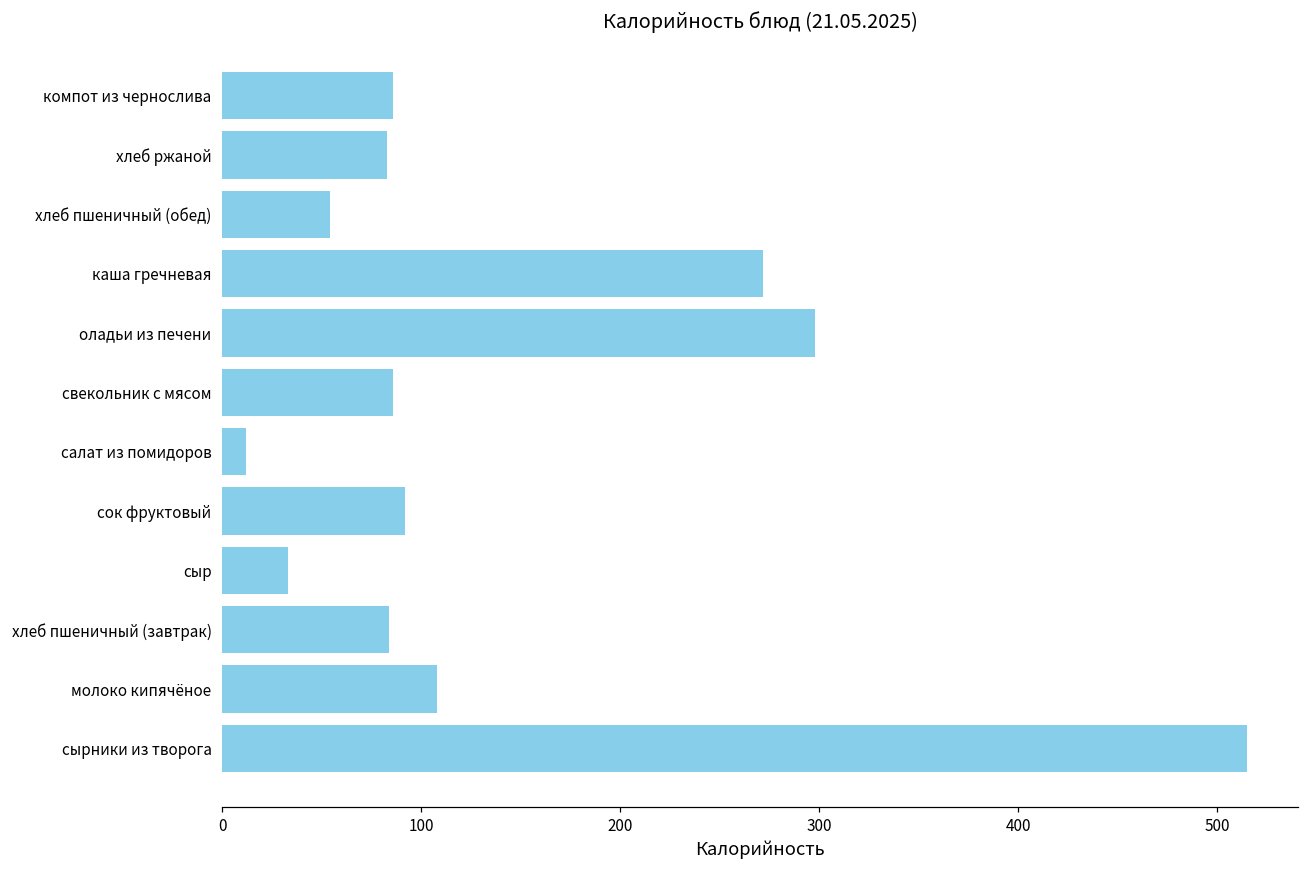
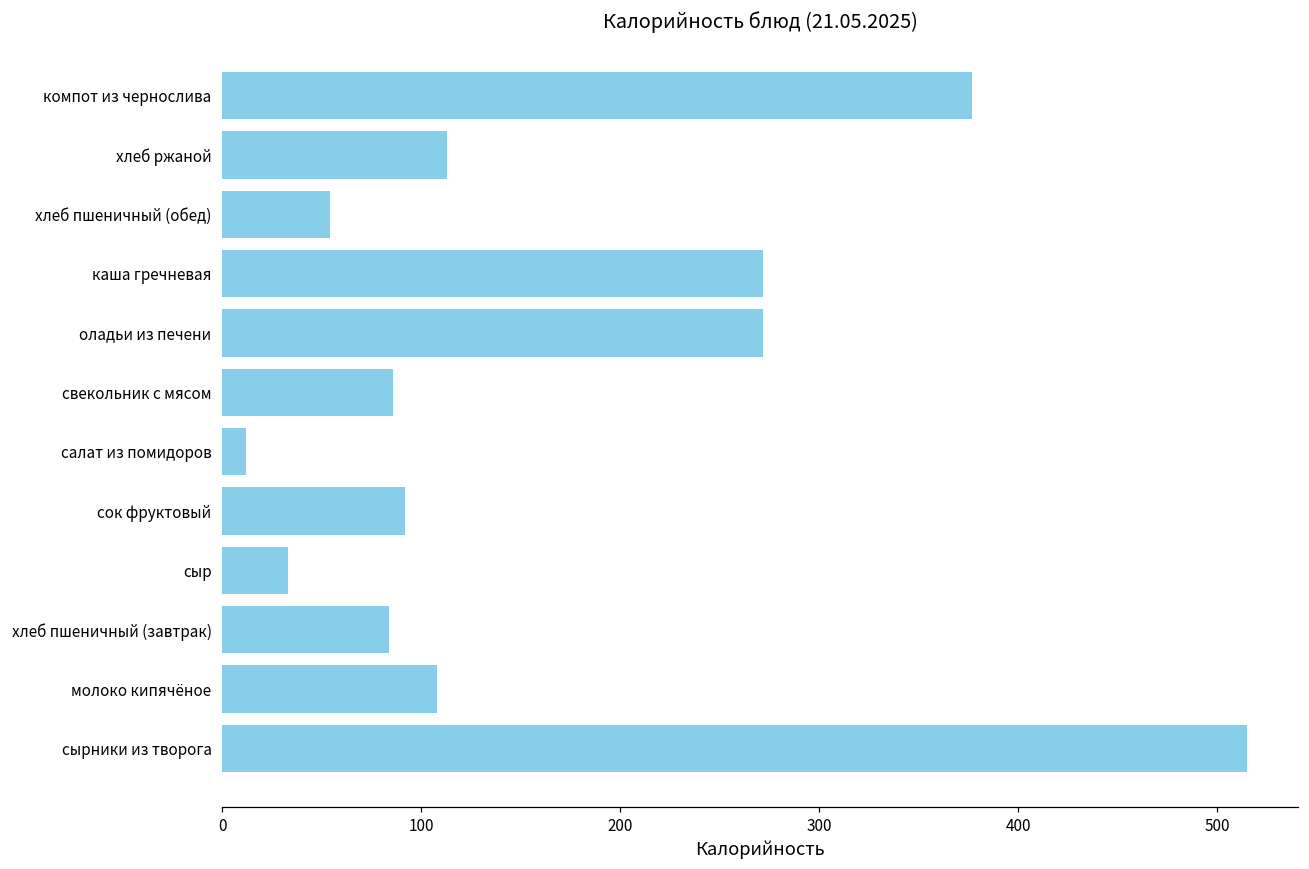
компот из чернослива: 86 -> 377
хлеб ржаной: 83 -> 113
оладьи из печени: 298 -> 272
